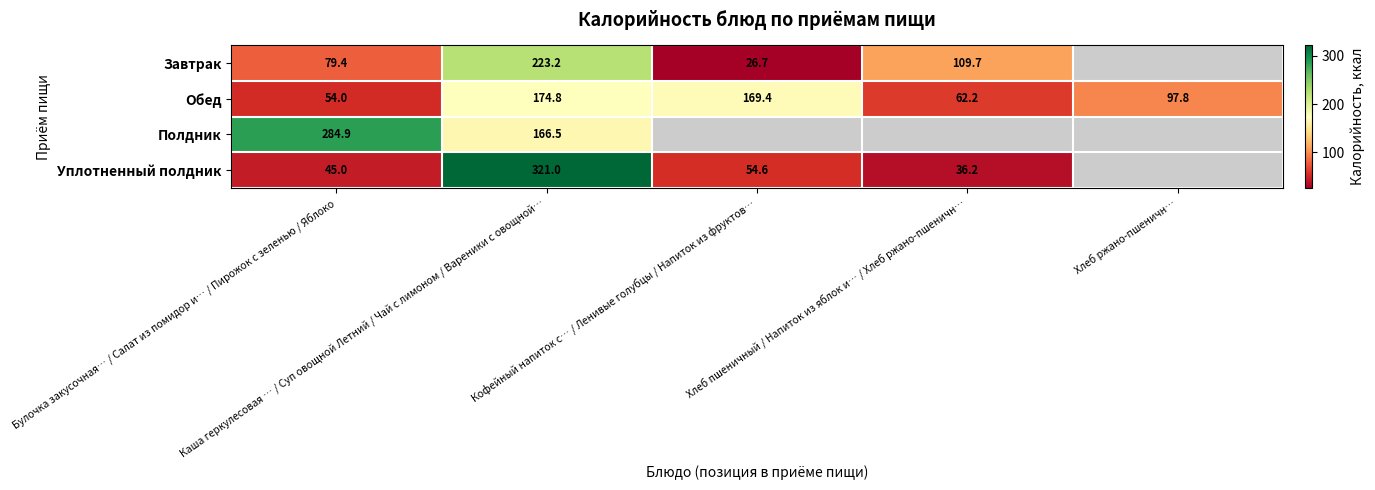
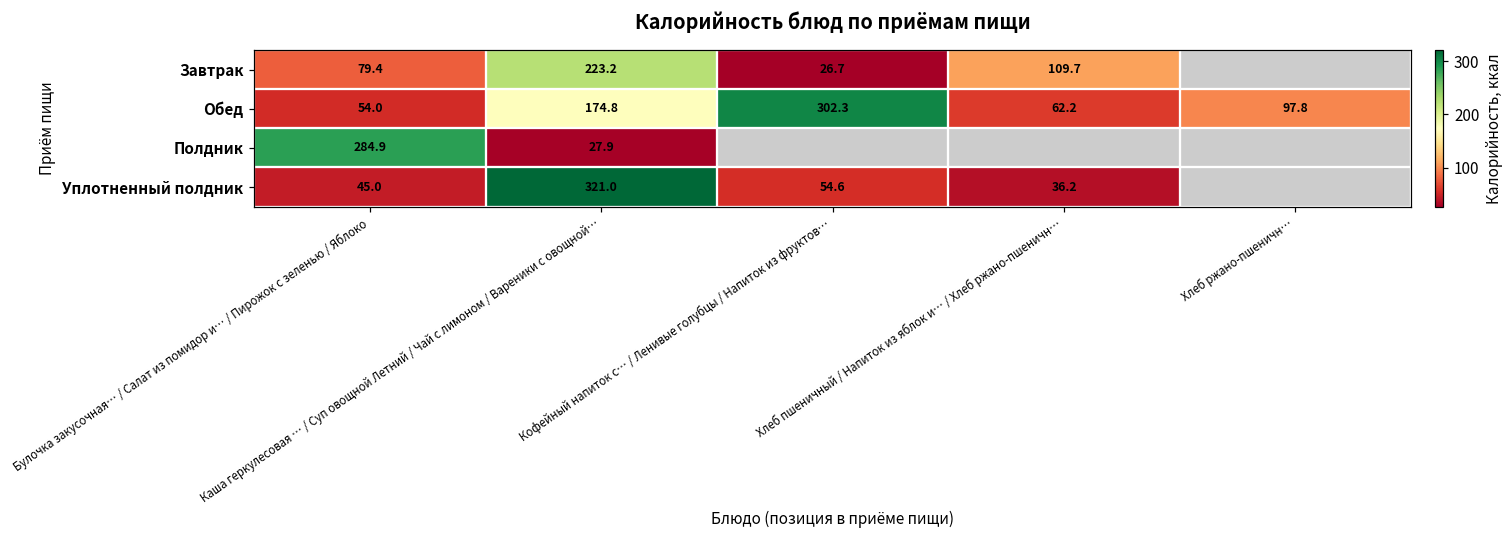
Обед, Кофейный напиток с… / Ленивые голубцы / Напиток из фруктов…: 169.4 -> 302.3
Полдник, Каша геркулесовая … / Суп овощной Летний / Чай с лимоном / Вареники с овощной…: 166.5 -> 27.9
